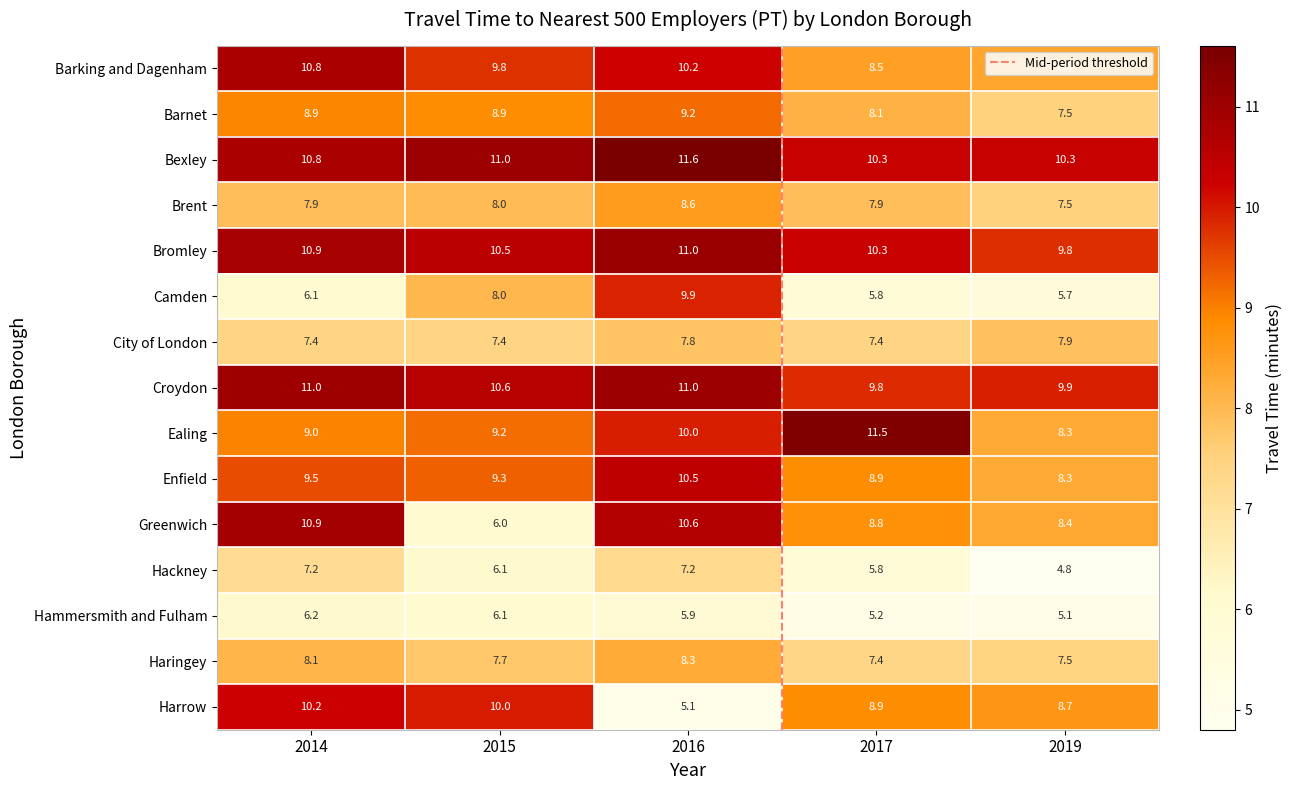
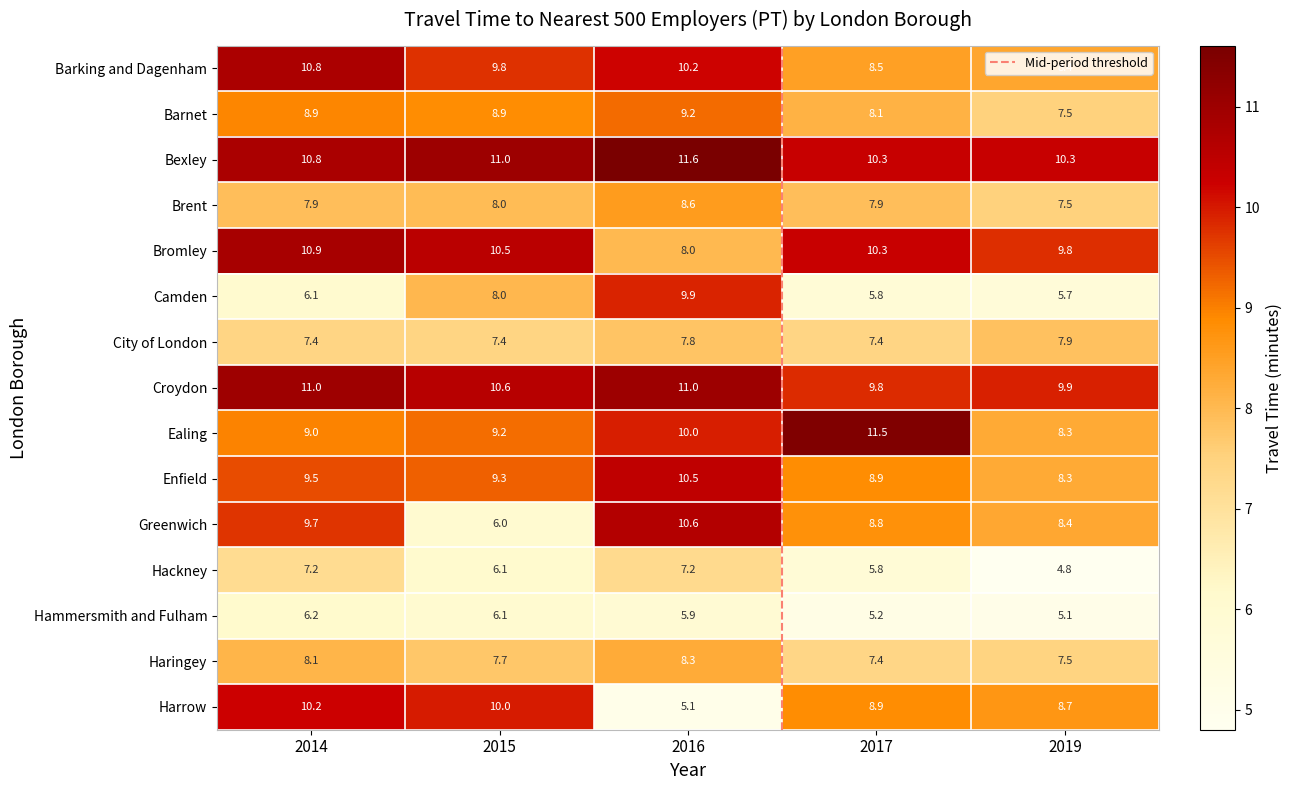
Bromley, 2016: 11.0 -> 8.0
Greenwich, 2014: 10.9 -> 9.7
